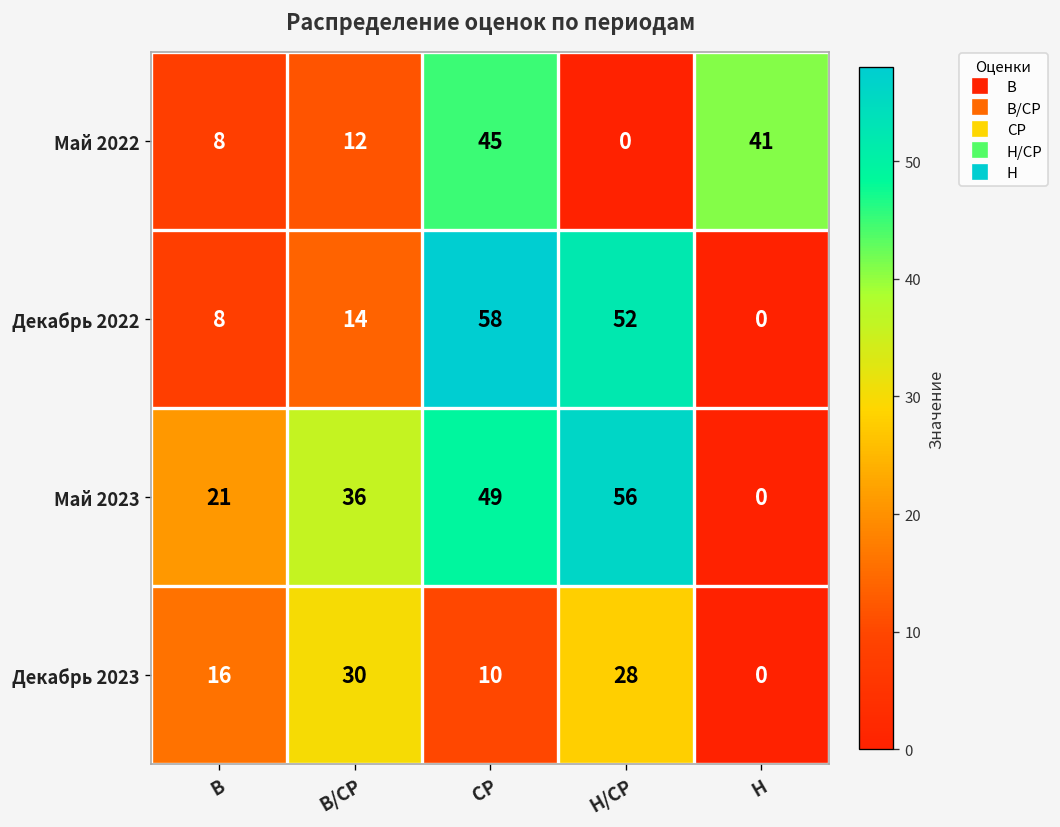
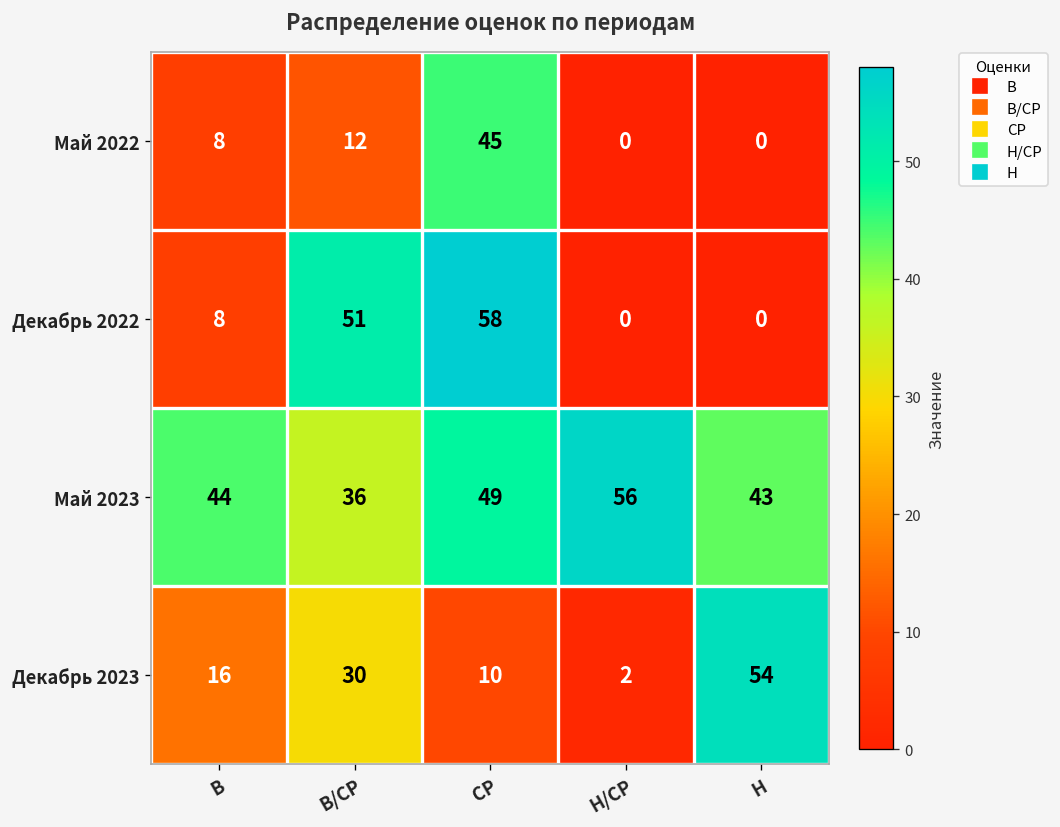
Май 2022, Н: 41 -> 0
Декабрь 2022, В/СР: 14 -> 51
Декабрь 2022, Н/СР: 52 -> 0
Май 2023, В: 21 -> 44
Май 2023, Н: 0 -> 43
Декабрь 2023, Н/СР: 28 -> 2
Декабрь 2023, Н: 0 -> 54
